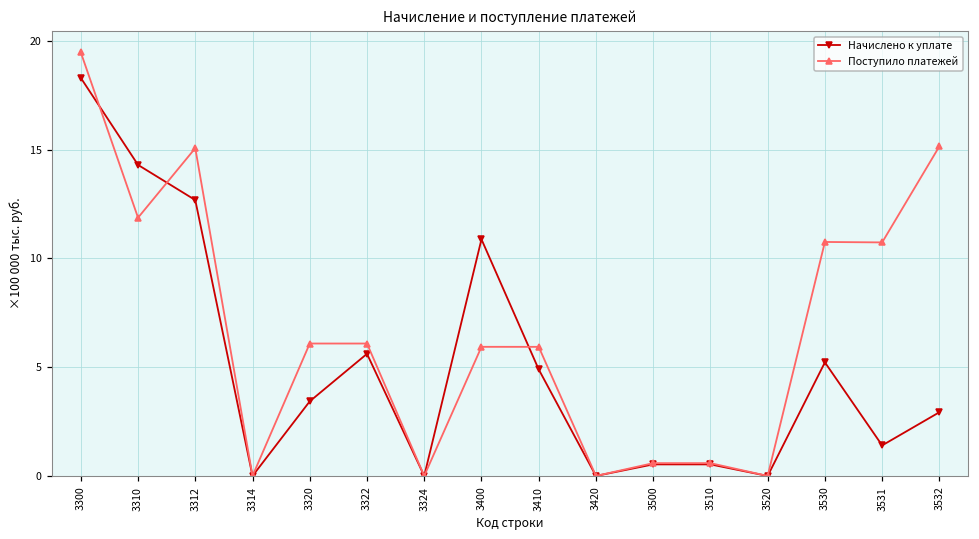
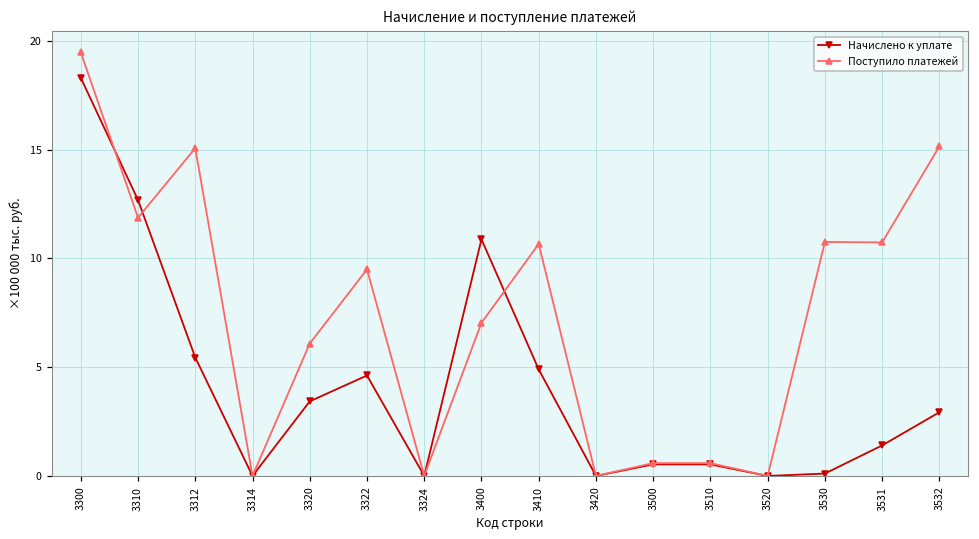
Начислено к уплате, 3310: 14.3 -> 12.7
Начислено к уплате, 3312: 12.7 -> 5.4
Начислено к уплате, 3322: 5.6 -> 4.6
Поступило платежей, 3322: 6.1 -> 9.5
Поступило платежей, 3400: 5.9 -> 7.0
Поступило платежей, 3410: 5.9 -> 10.7
Начислено к уплате, 3530: 5.2 -> 0.1
